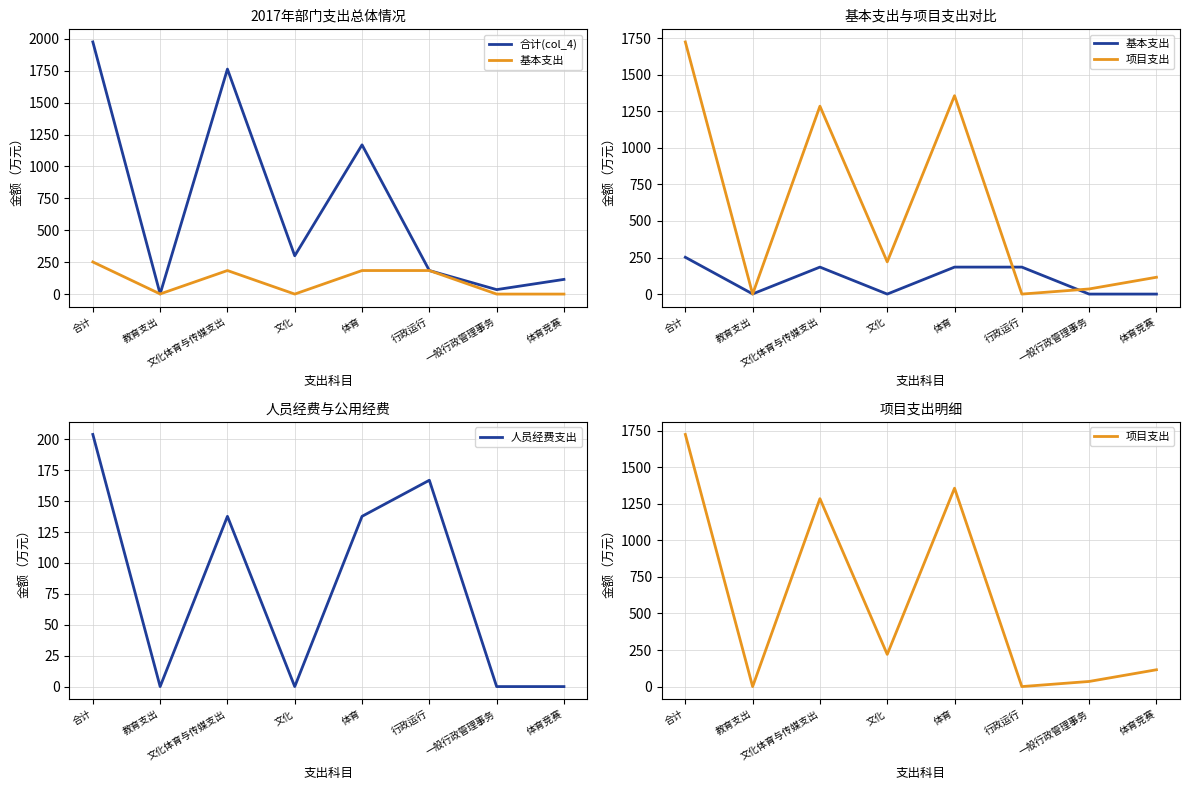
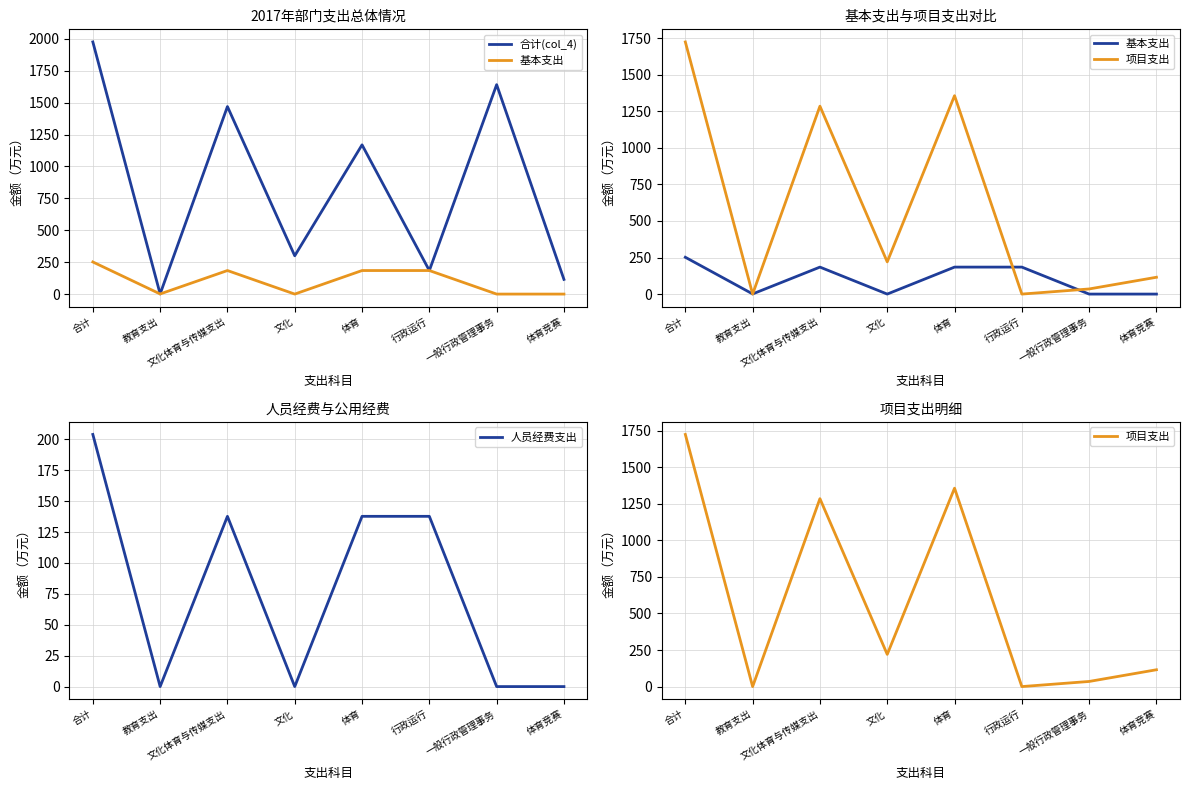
2017年部门支出总体情况, 合计(col_4), 文化体育与传媒支出: 1760 -> 1470
2017年部门支出总体情况, 合计(col_4), 一般行政管理事务: 40 -> 1640
人员经费与公用经费, 行政运行: 167 -> 138
